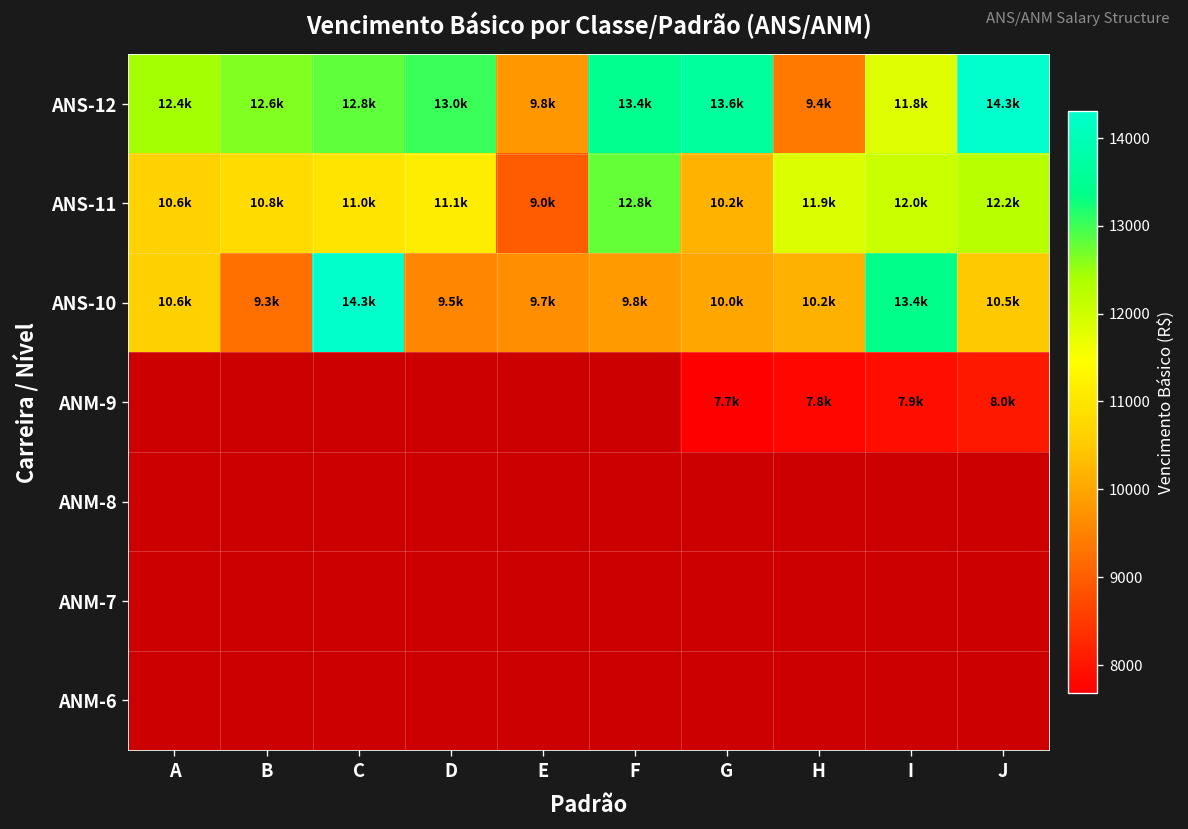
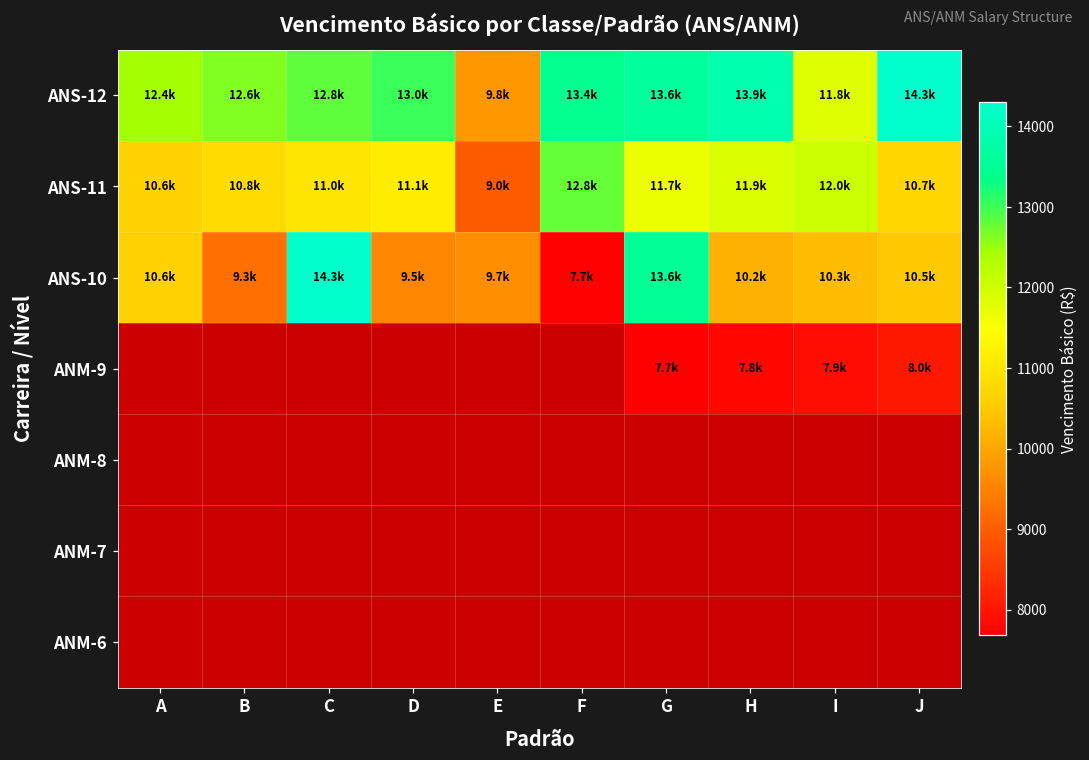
ANS-12, H: 9.4k -> 13.9k
ANS-11, G: 10.2k -> 11.7k
ANS-11, J: 12.2k -> 10.7k
ANS-10, F: 9.8k -> 7.7k
ANS-10, G: 10.0k -> 13.6k
ANS-10, I: 13.4k -> 10.3k
